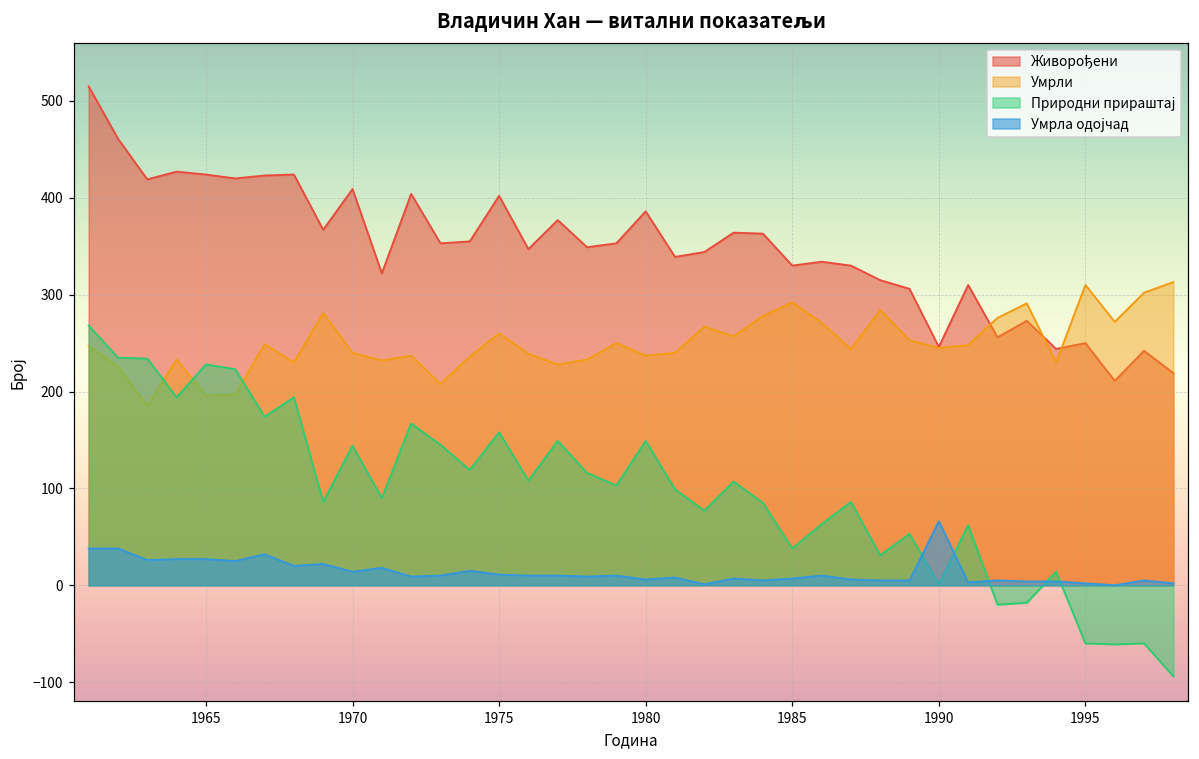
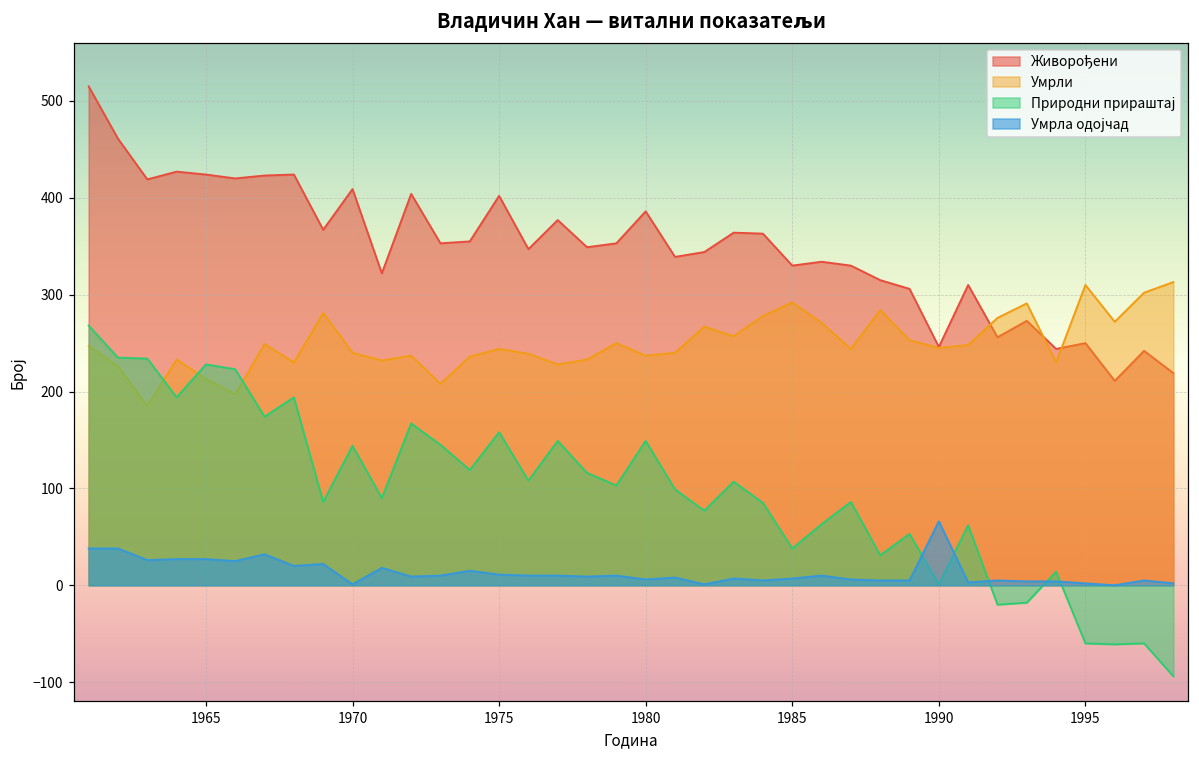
Умрли, 1965: 200 -> 210
Умрла одојчад, 1970: 10 -> 0
Умрли, 1975: 260 -> 240
